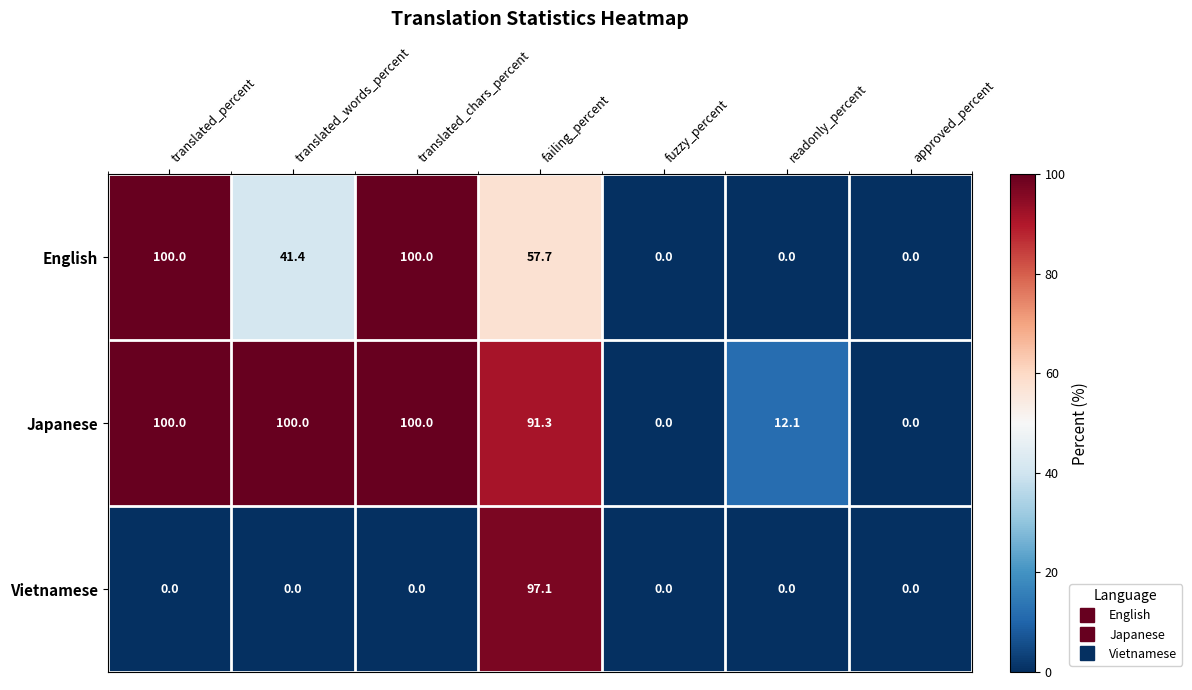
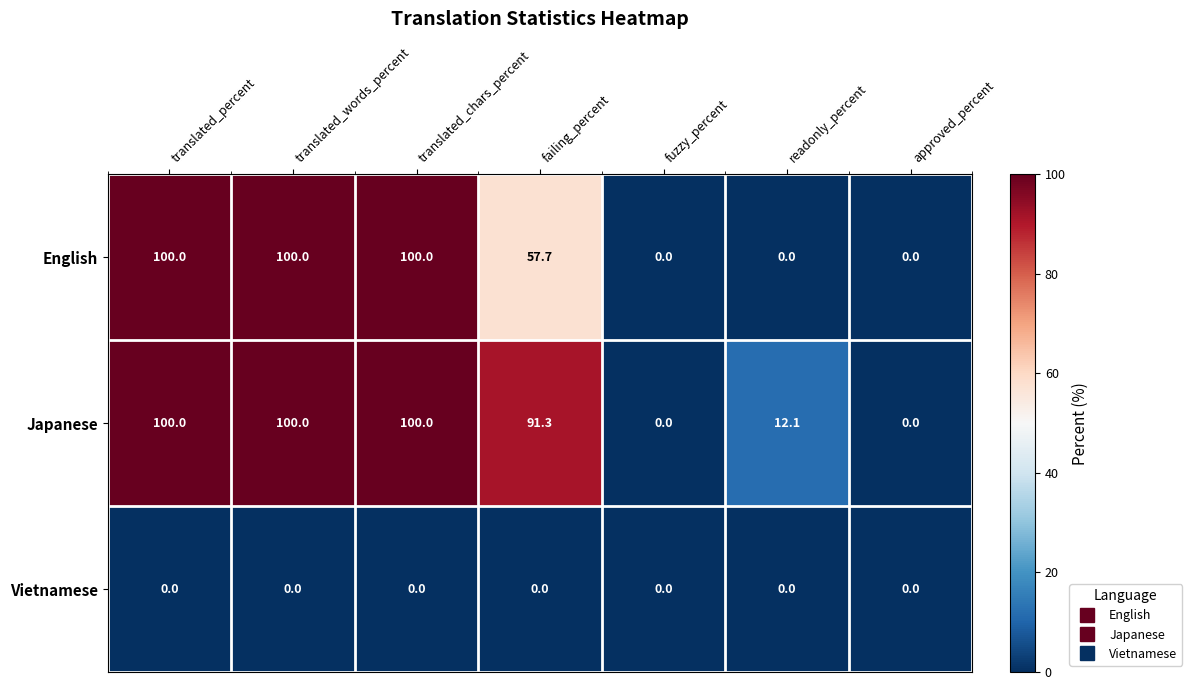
English, translated_words_percent: 41.4 -> 100.0
Vietnamese, failing_percent: 97.1 -> 0.0
